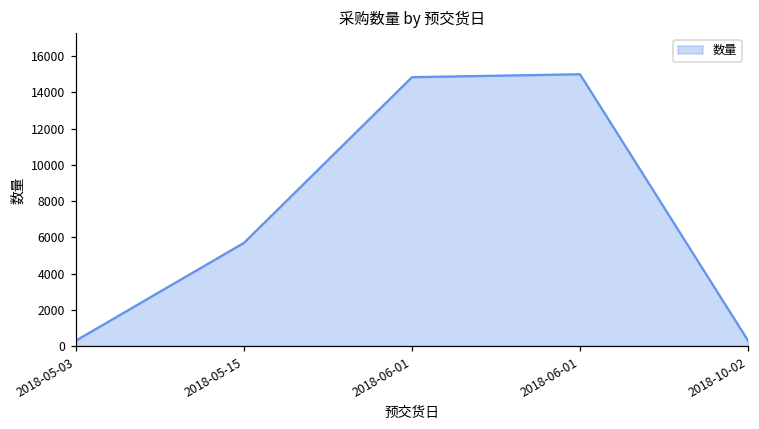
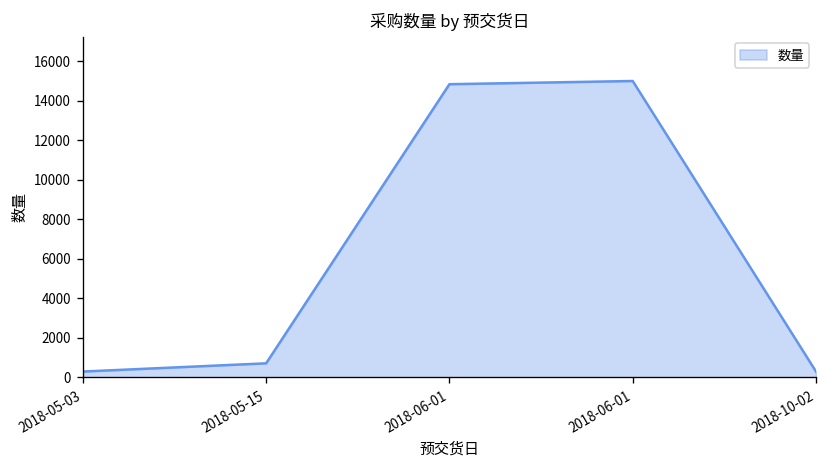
2018-05-15: 5700 -> 700
